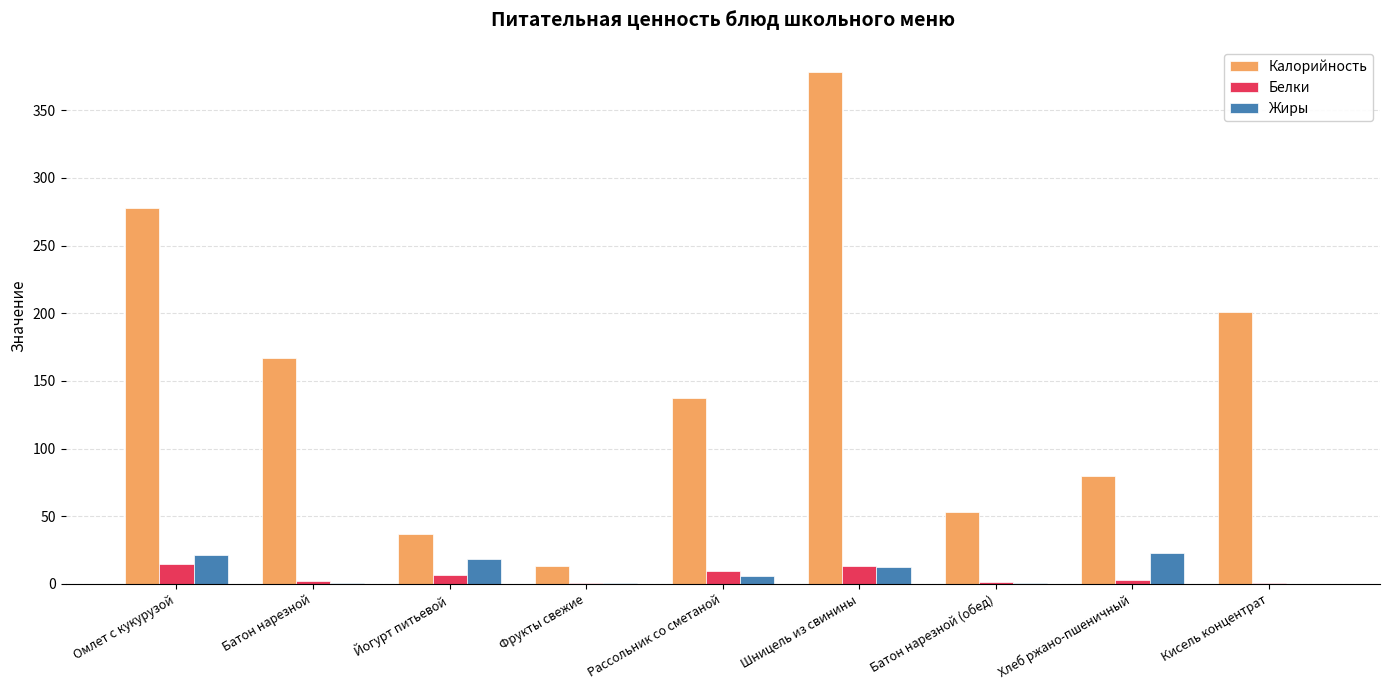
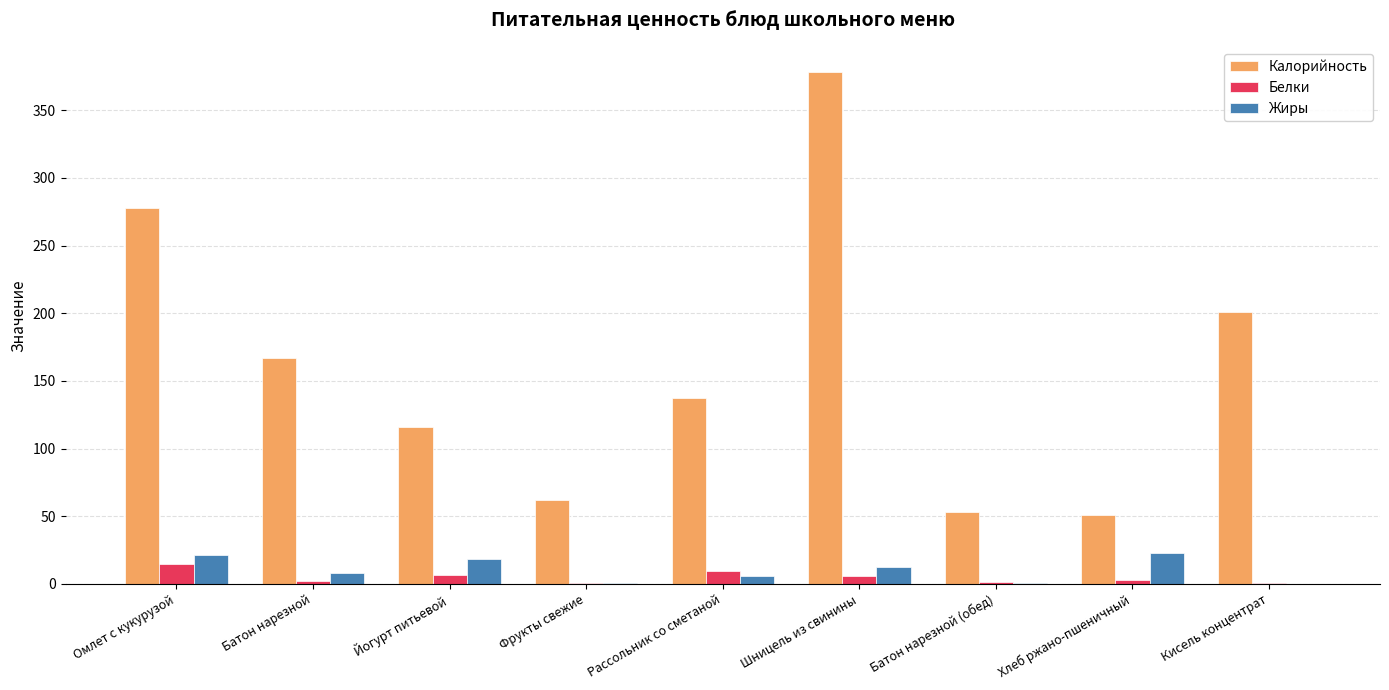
Жиры, Батон нарезной: 1 -> 8
Калорийность, Йогурт питьевой: 37 -> 116
Калорийность, Фрукты свежие: 13 -> 62
Белки, Шницель из свинины: 13 -> 6
Калорийность, Хлеб ржано-пшеничный: 80 -> 51
